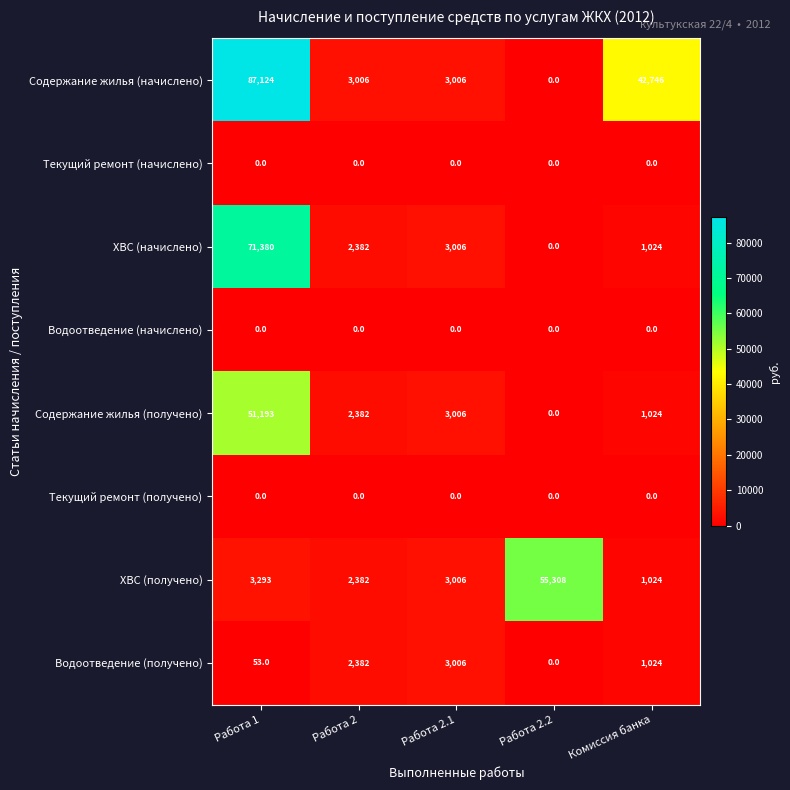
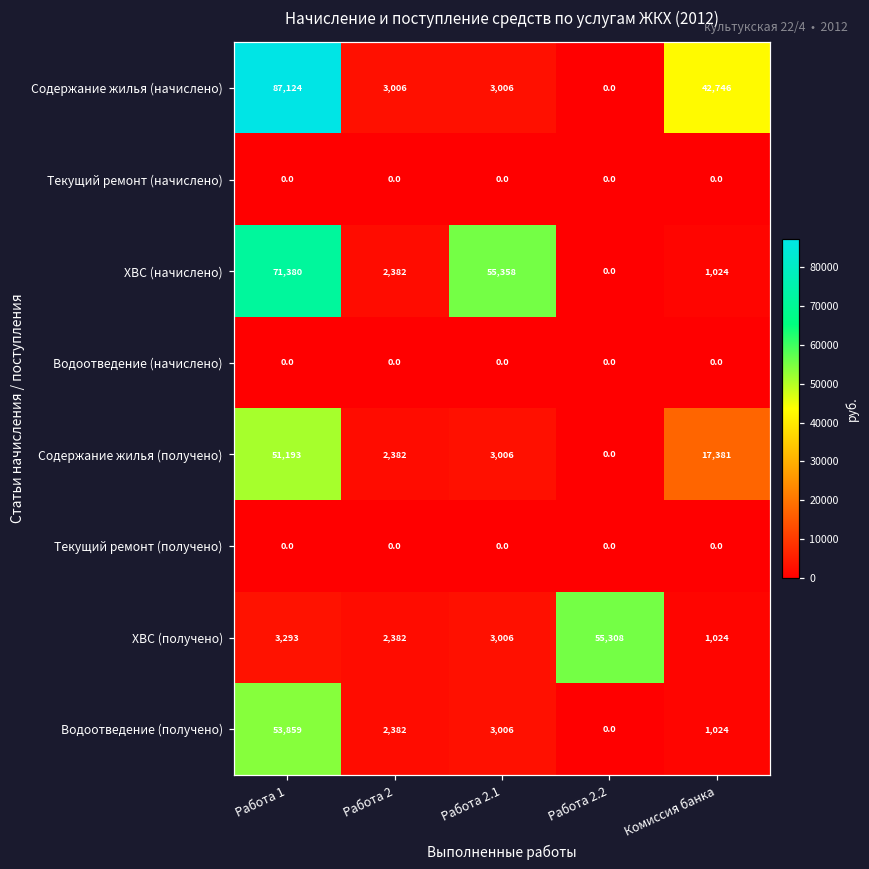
ХВС (начислено), Работа 2.1: 3,006 -> 55,358
Содержание жилья (получено), Комиссия банка: 1,024 -> 17,381
Водоотведение (получено), Работа 1: 53.0 -> 53,859
